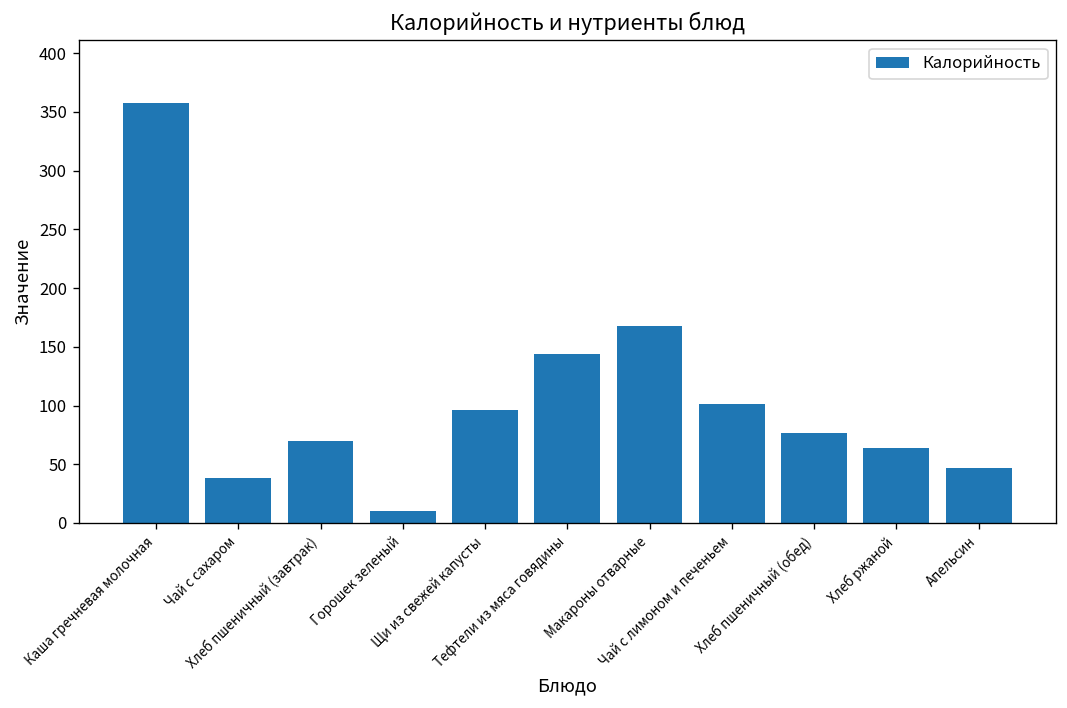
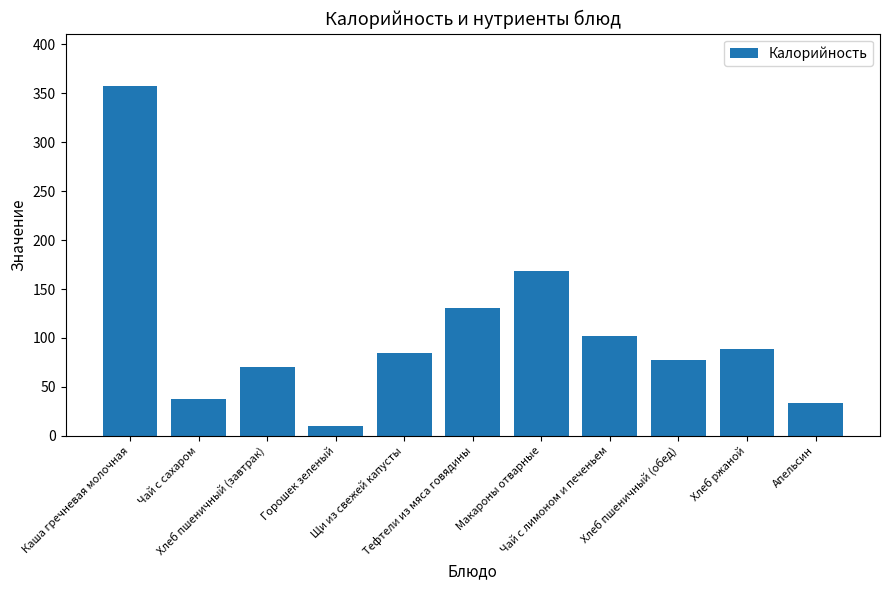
Щи из свежей капусты: 100 -> 90
Тефтели из мяса говядины: 140 -> 130
Хлеб ржаной: 60 -> 90
Апельсин: 50 -> 30
